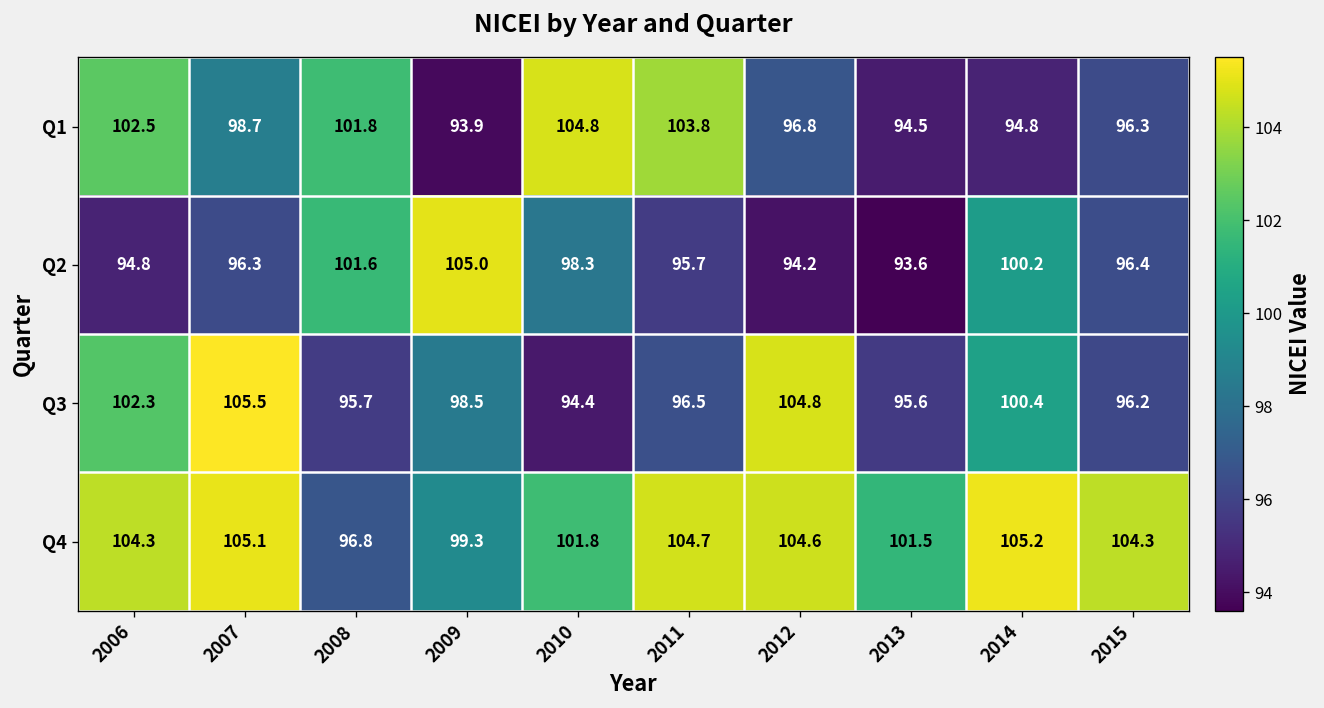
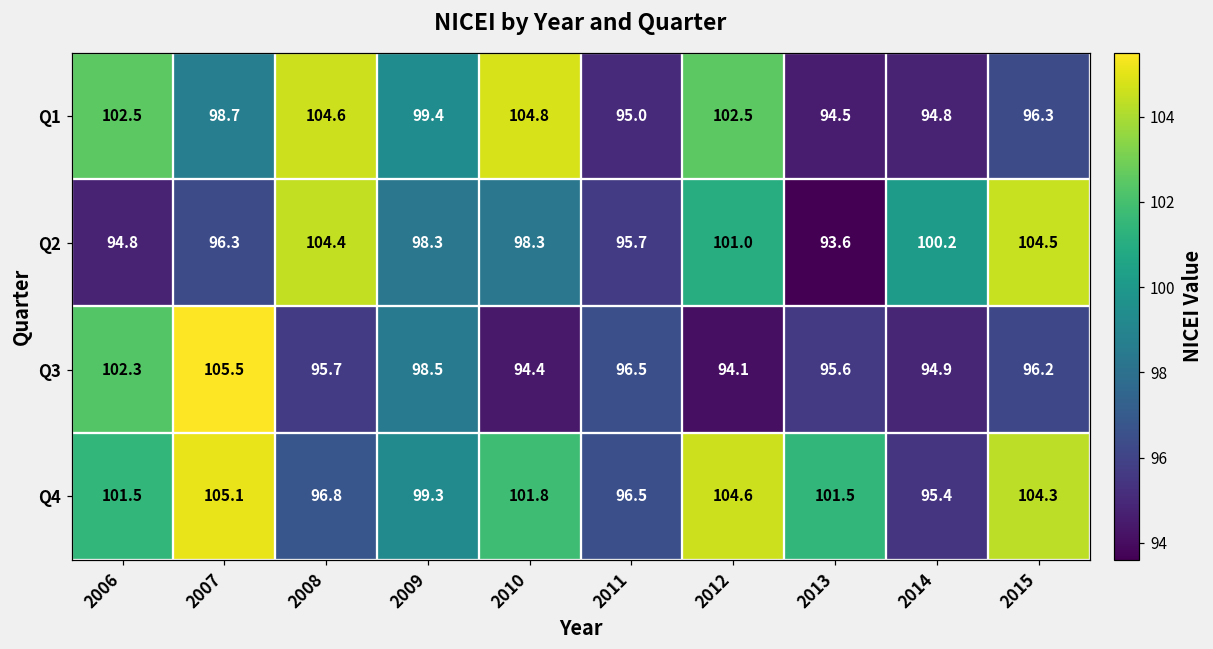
Q1, 2008: 101.8 -> 104.6
Q1, 2009: 93.9 -> 99.4
Q1, 2011: 103.8 -> 95.0
Q1, 2012: 96.8 -> 102.5
Q2, 2008: 101.6 -> 104.4
Q2, 2009: 105.0 -> 98.3
Q2, 2012: 94.2 -> 101.0
Q2, 2015: 96.4 -> 104.5
Q3, 2012: 104.8 -> 94.1
Q3, 2014: 100.4 -> 94.9
Q4, 2006: 104.3 -> 101.5
Q4, 2011: 104.7 -> 96.5
Q4, 2014: 105.2 -> 95.4
